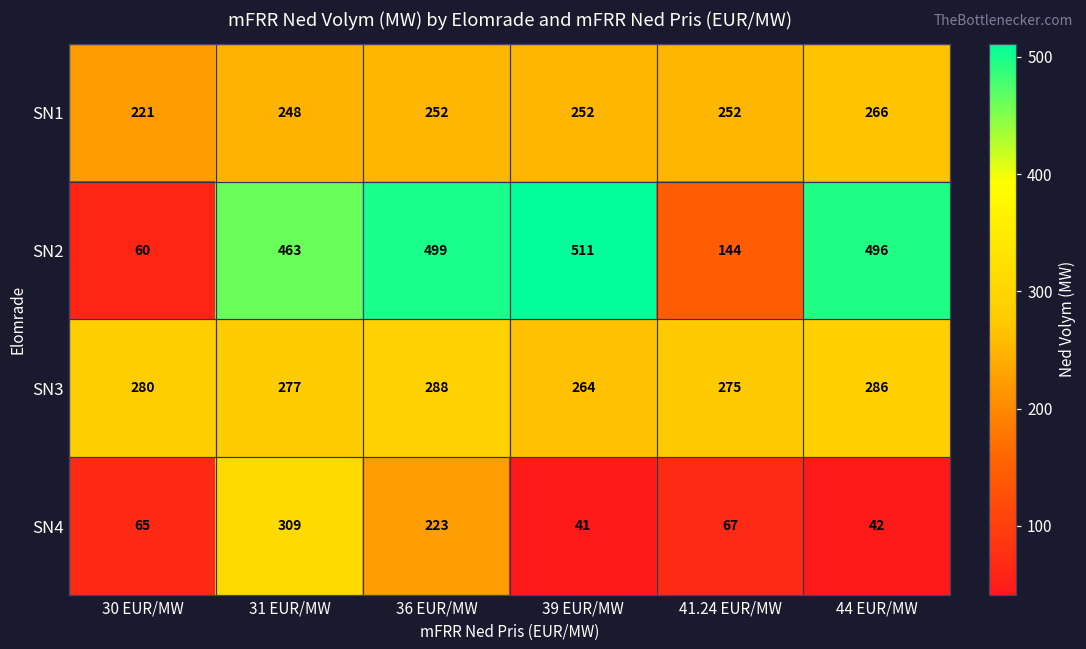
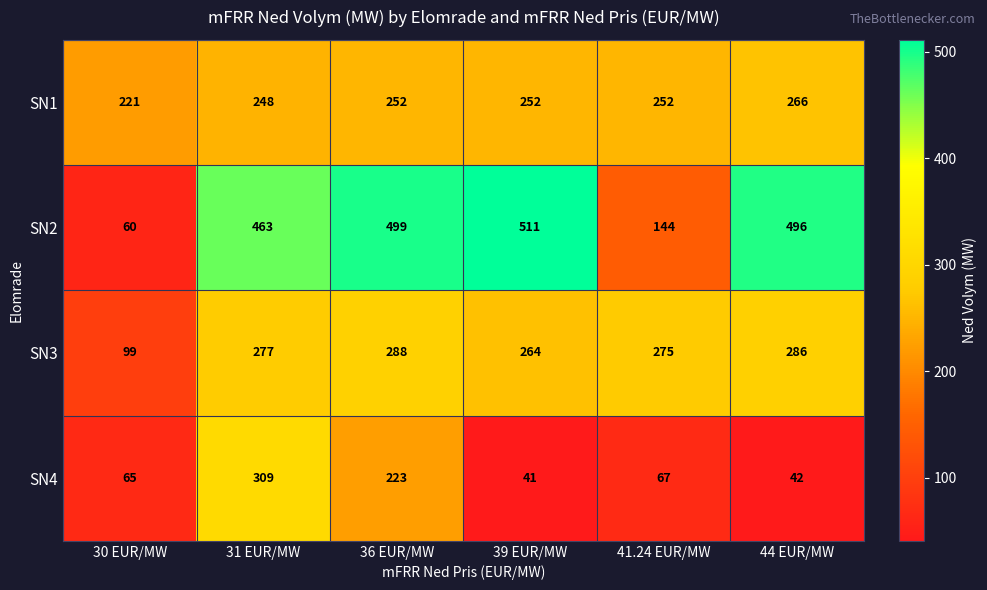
SN3, 30 EUR/MW: 280 -> 99
